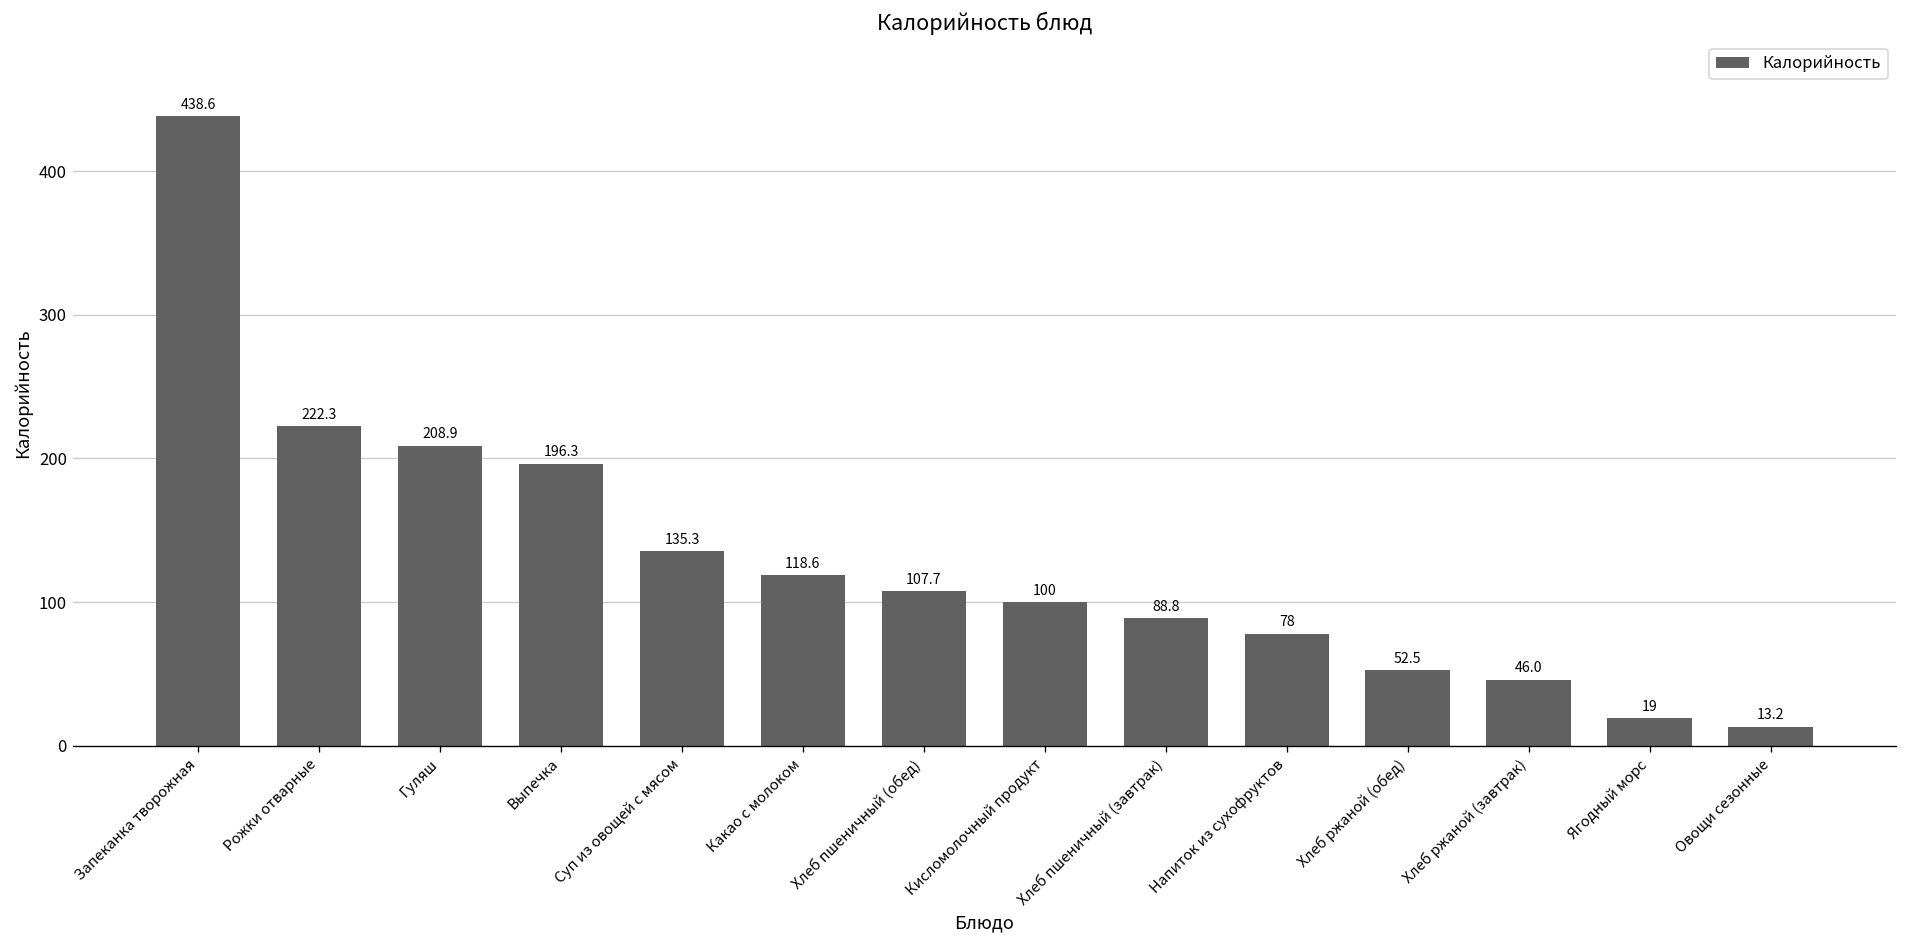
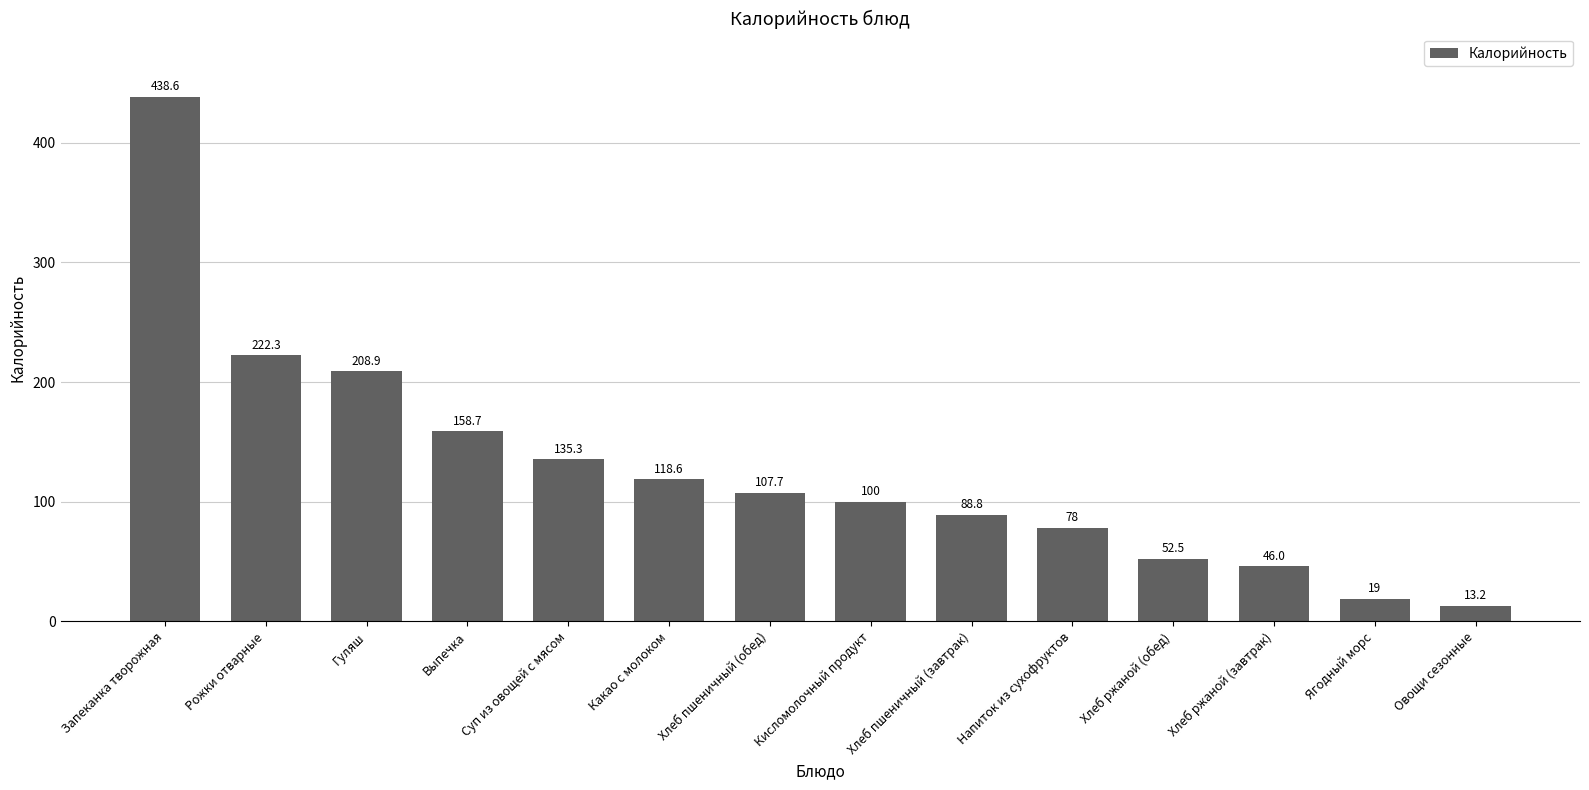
Выпечка: 196.3 -> 158.7
